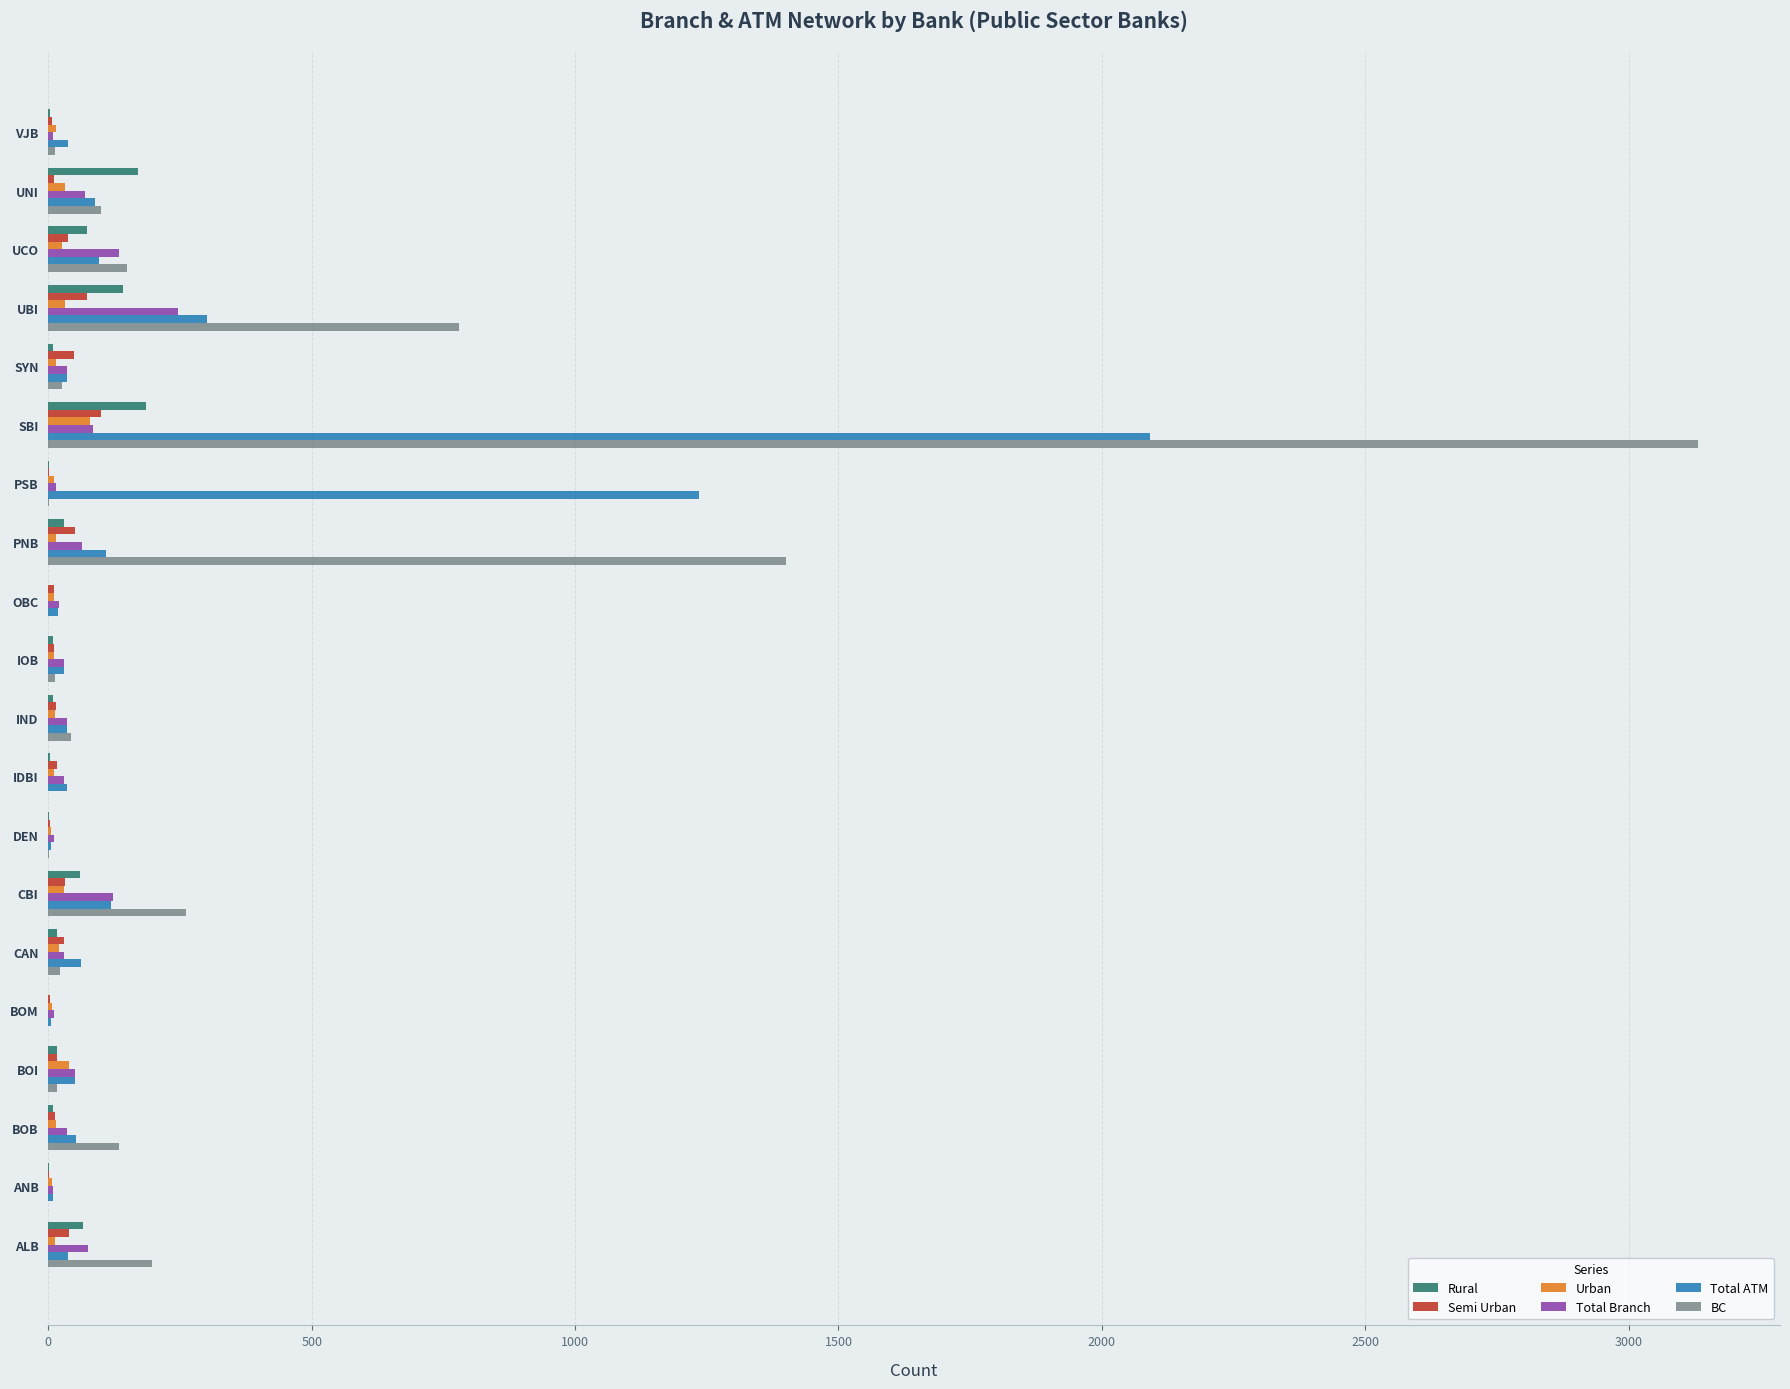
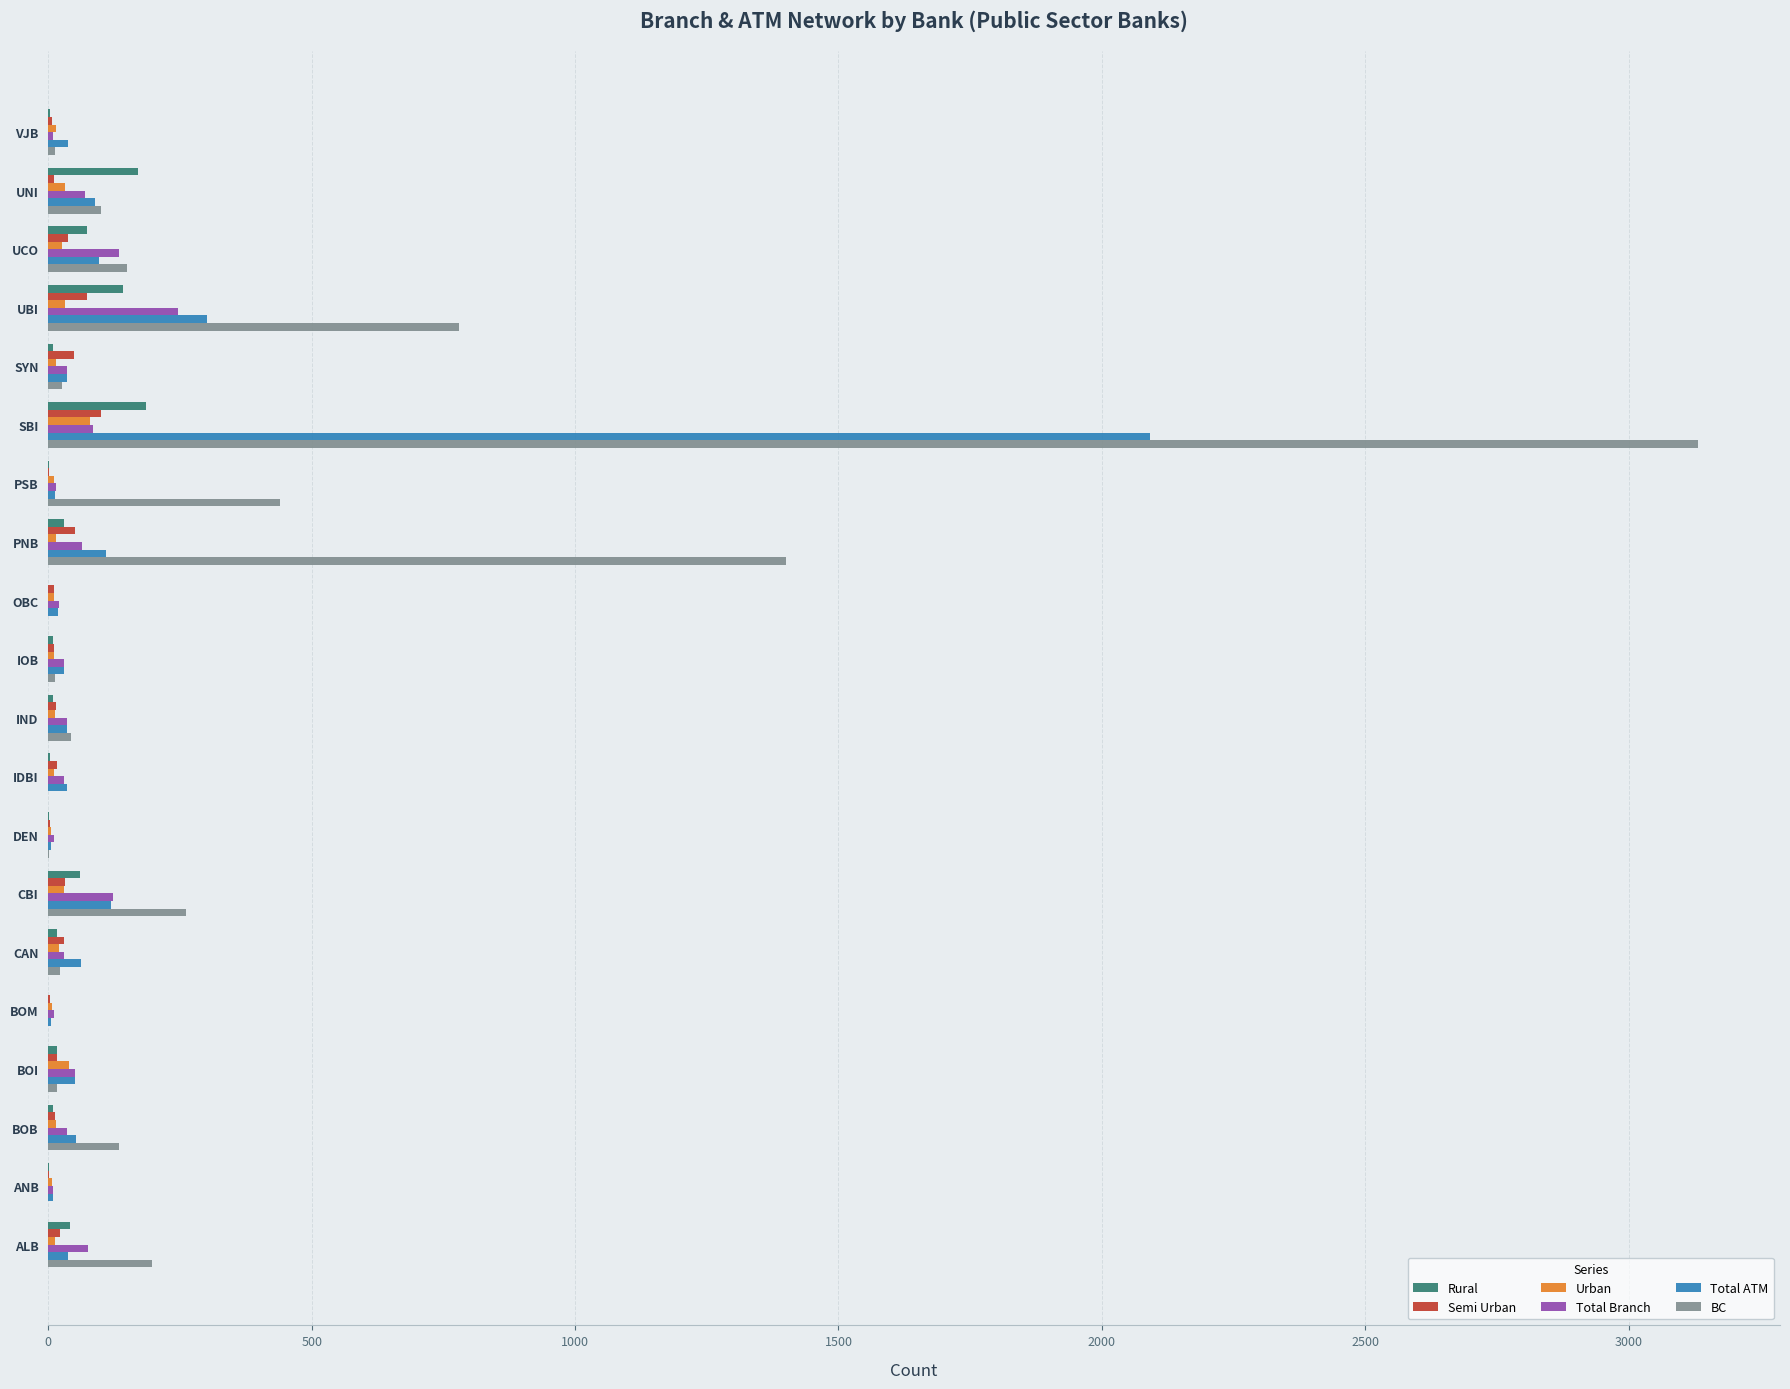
Total ATM, PSB: 1240 -> 10
BC, PSB: 0 -> 440
Rural, ALB: 70 -> 40
Semi Urban, ALB: 40 -> 20
